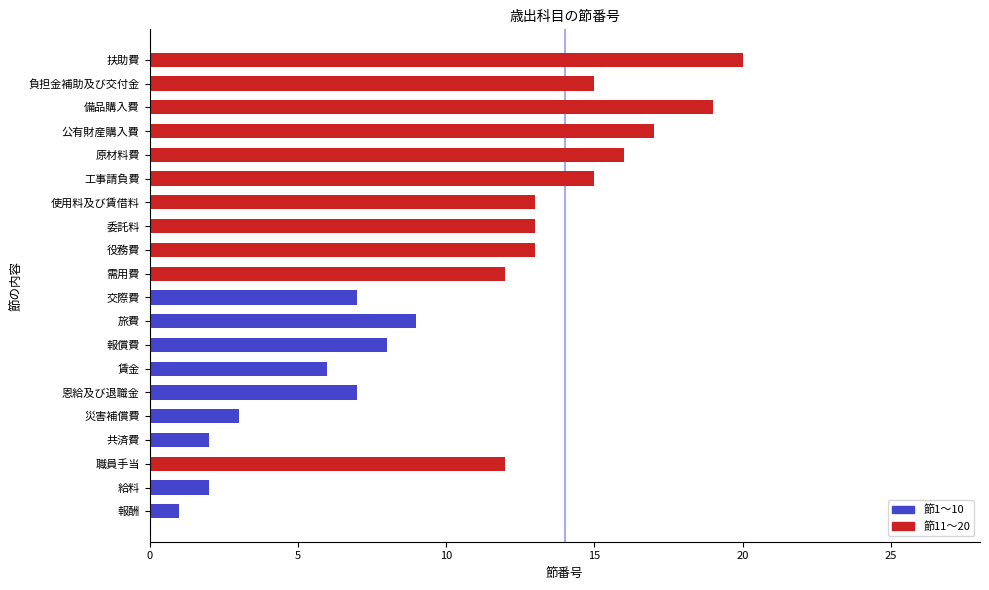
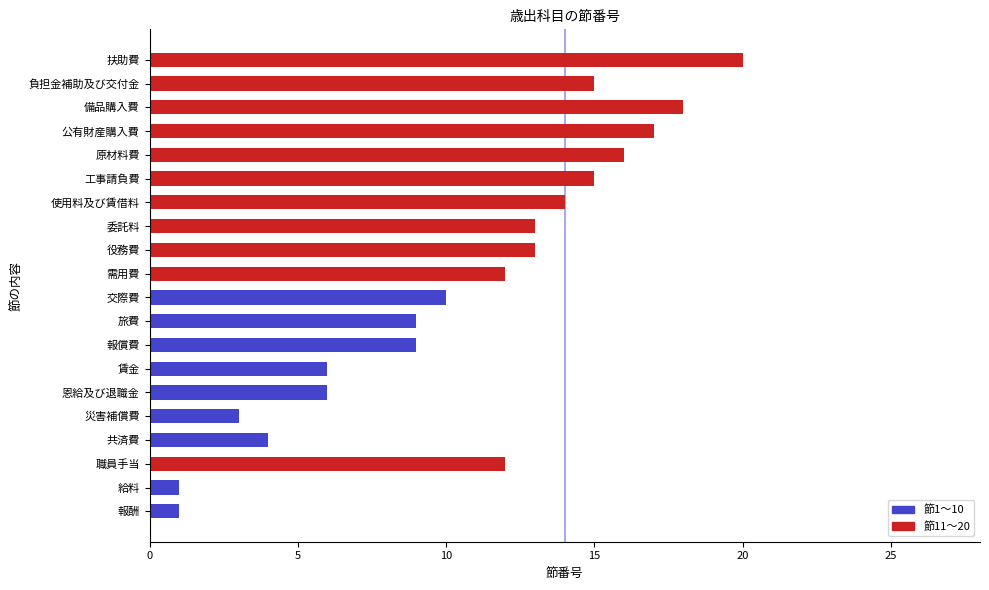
備品購入費: 19 -> 18
使用料及び賃借料: 13 -> 14
交際費: 7 -> 10
報償費: 8 -> 9
恩給及び退職金: 7 -> 6
共済費: 2 -> 4
給料: 2 -> 1
